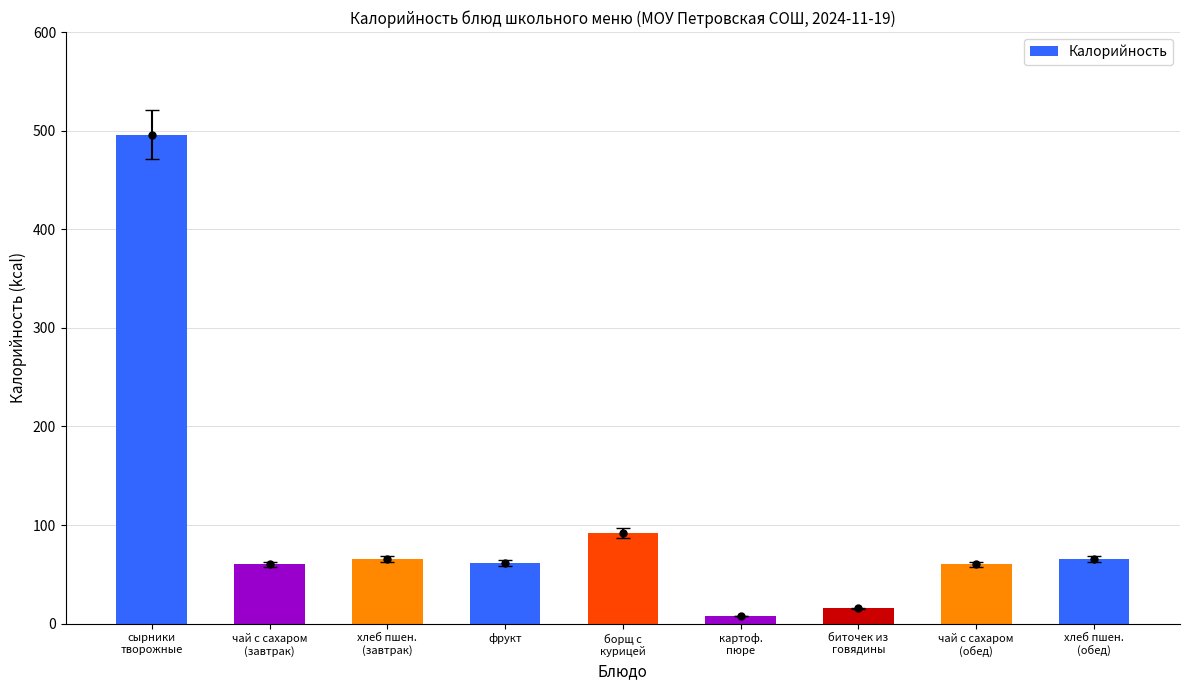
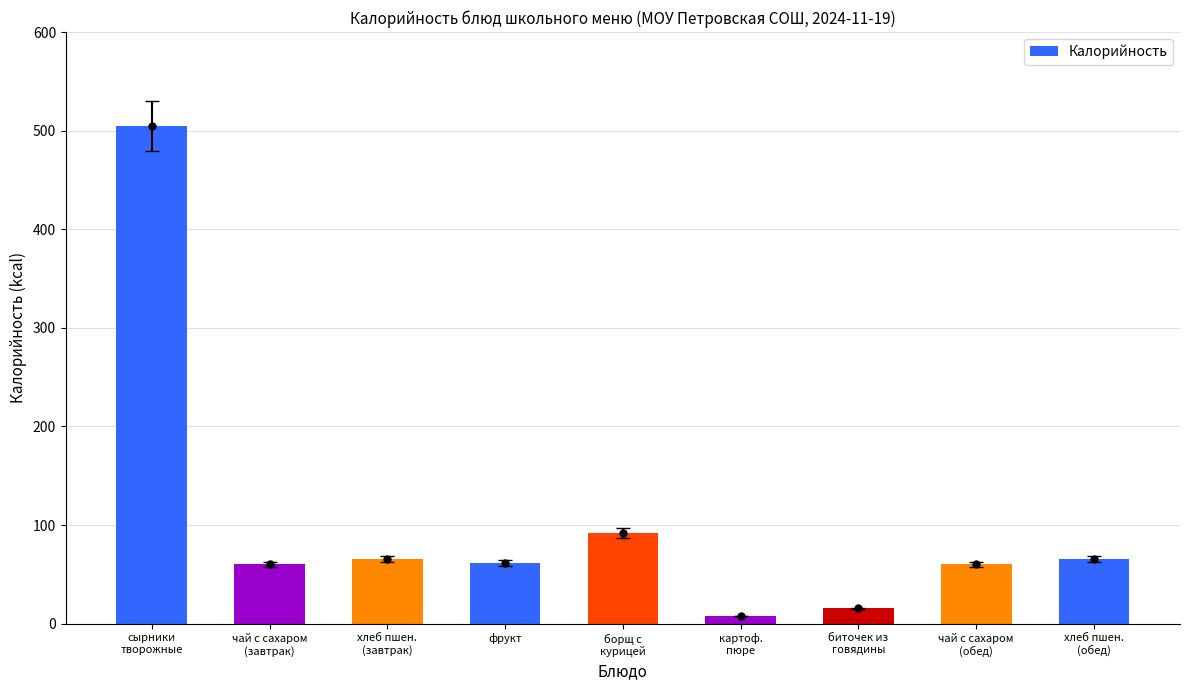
Калорийность, сырники творожные: 500 -> 510
